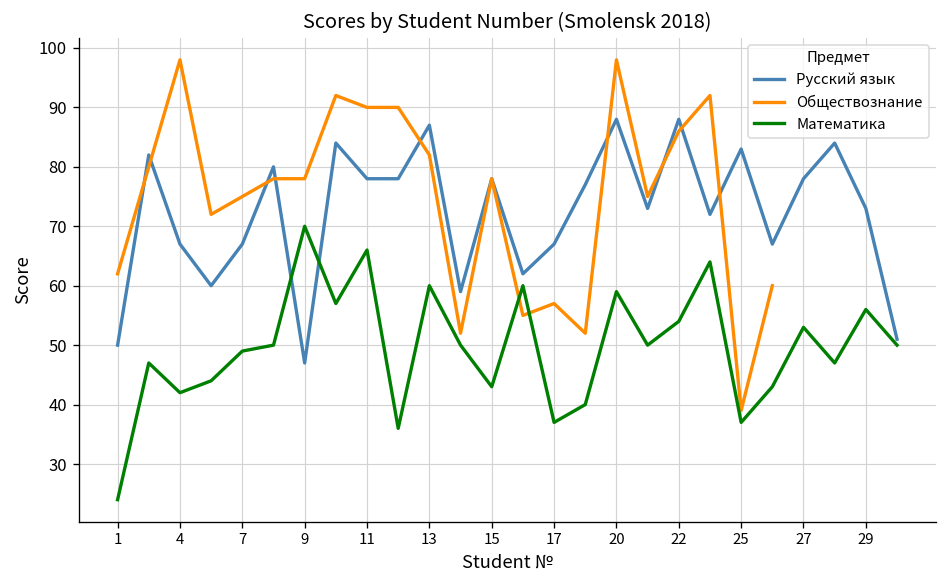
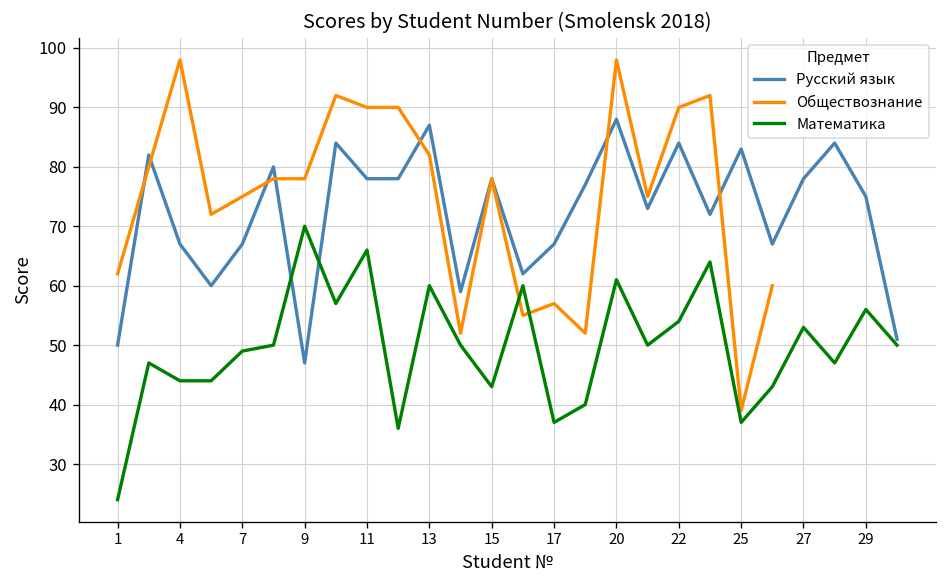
Математика, 4: 42 -> 44
Математика, 20: 59 -> 61
Русский язык, 22: 88 -> 84
Обществознание, 22: 86 -> 90
Русский язык, 29: 73 -> 75
